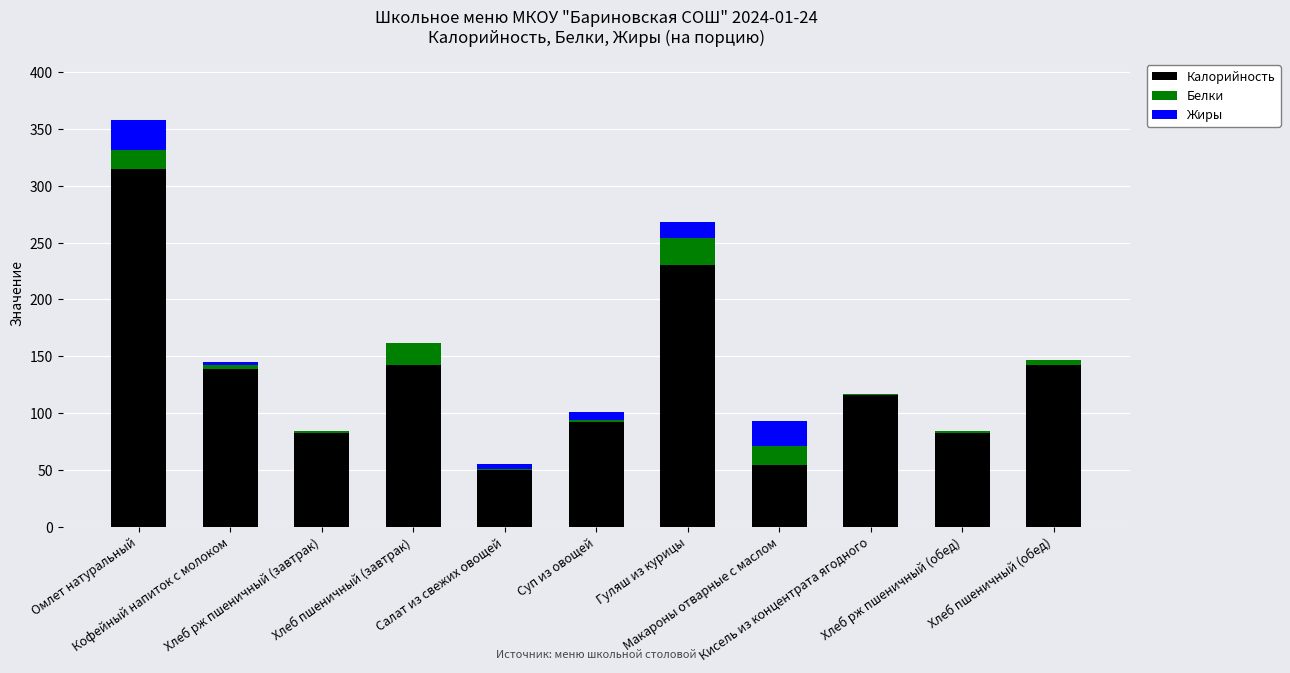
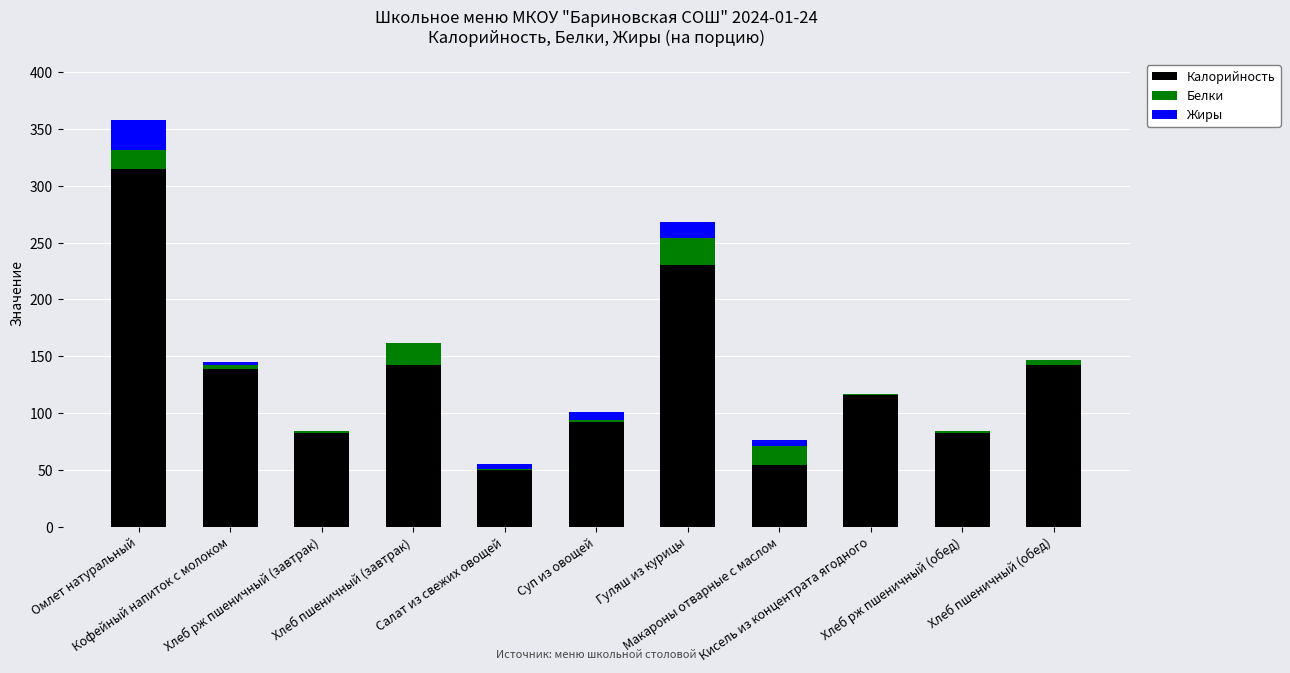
Жиры, Макароны отварные с маслом: 22 -> 5
